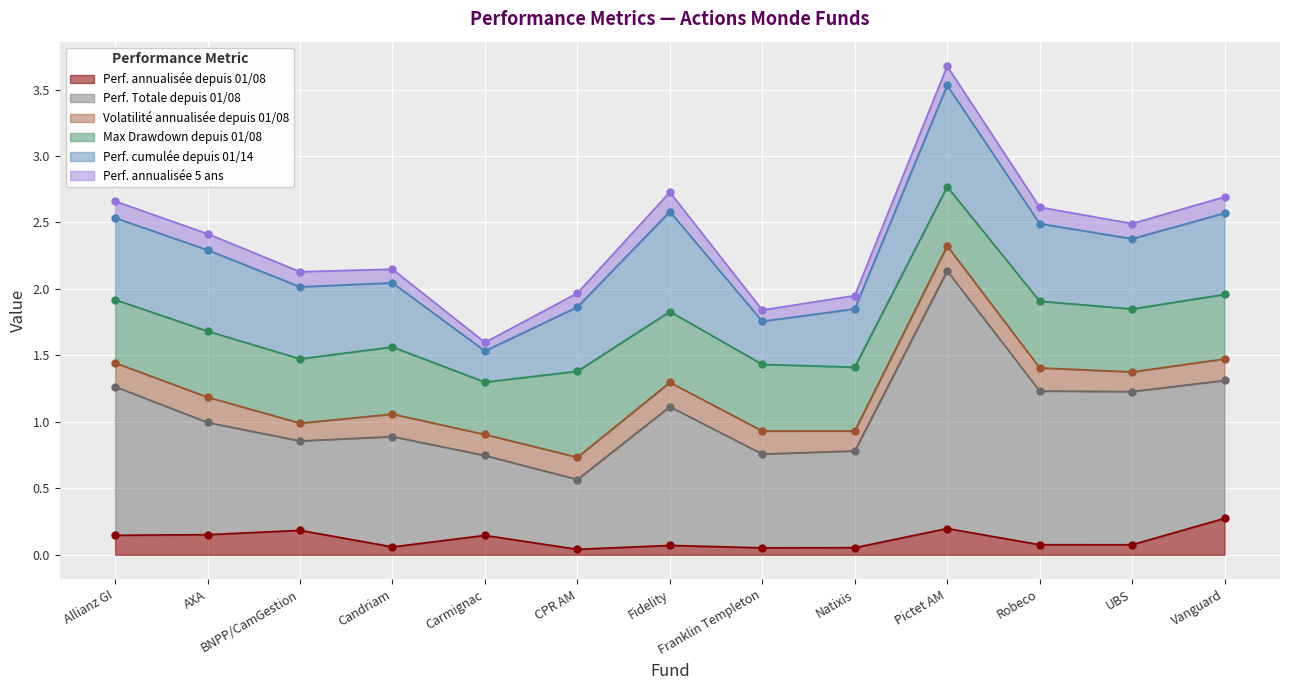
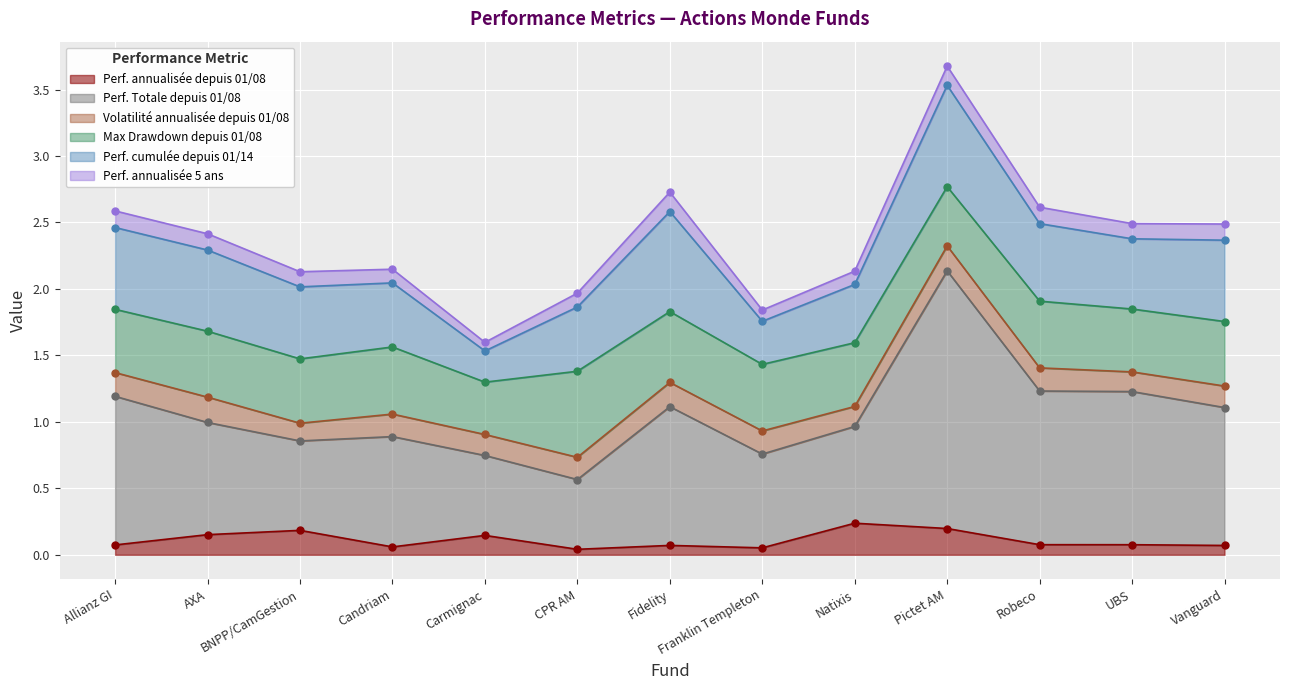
Perf. annualisée depuis 01/08, Allianz GI: 0.15 -> 0.07
Perf. annualisée depuis 01/08, Natixis: 0.05 -> 0.24
Perf. annualisée depuis 01/08, Vanguard: 0.27 -> 0.07
